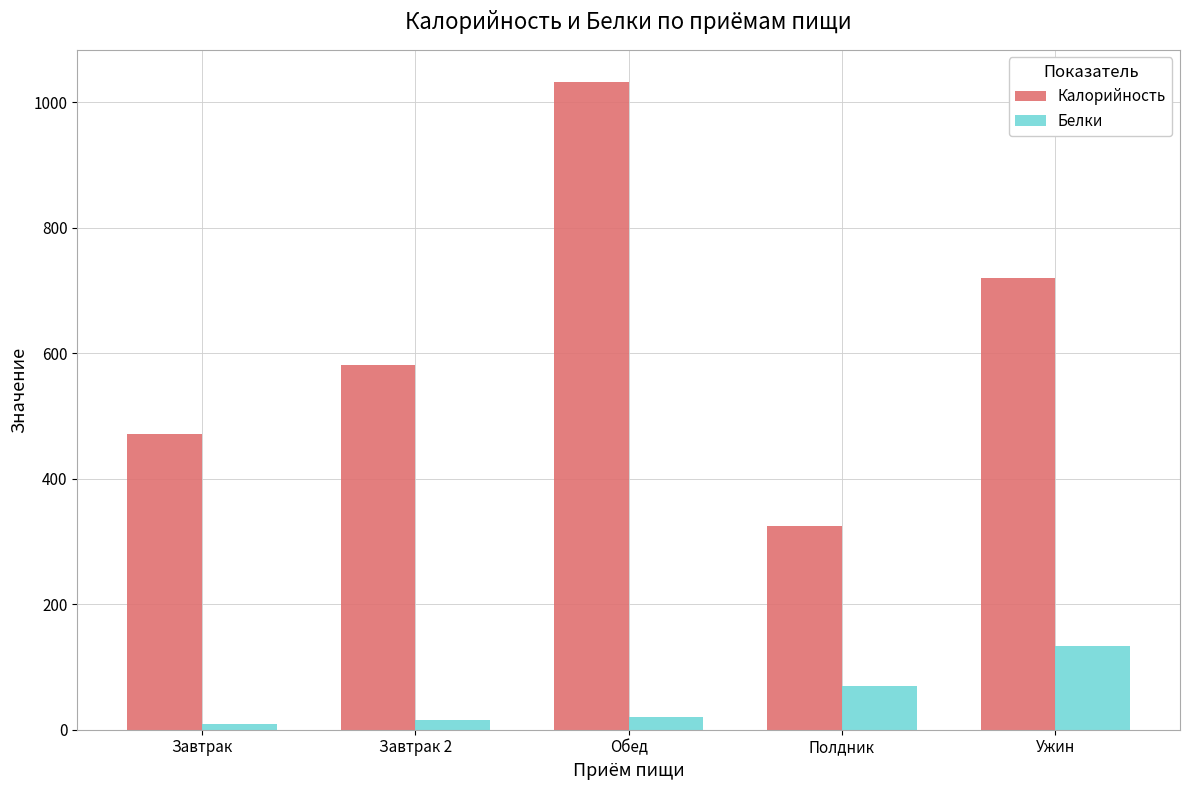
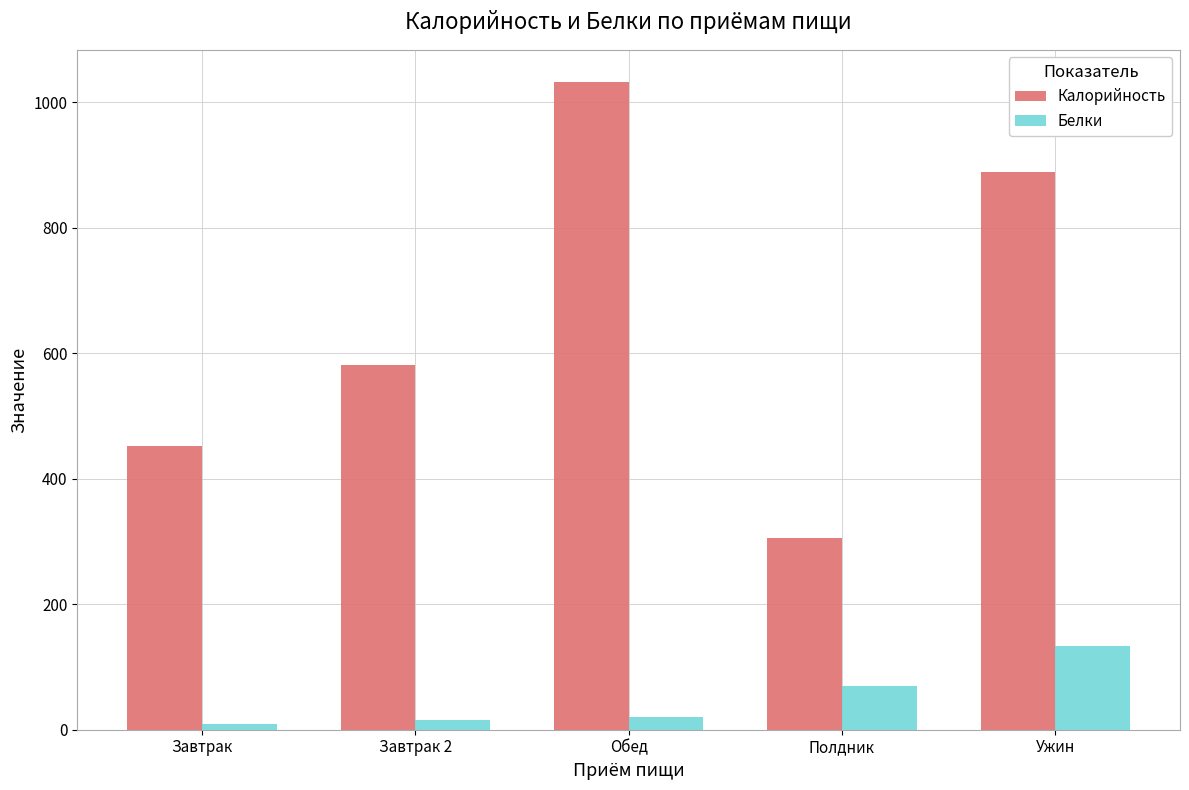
Калорийность, Завтрак: 470 -> 450
Калорийность, Полдник: 320 -> 310
Калорийность, Ужин: 720 -> 890
